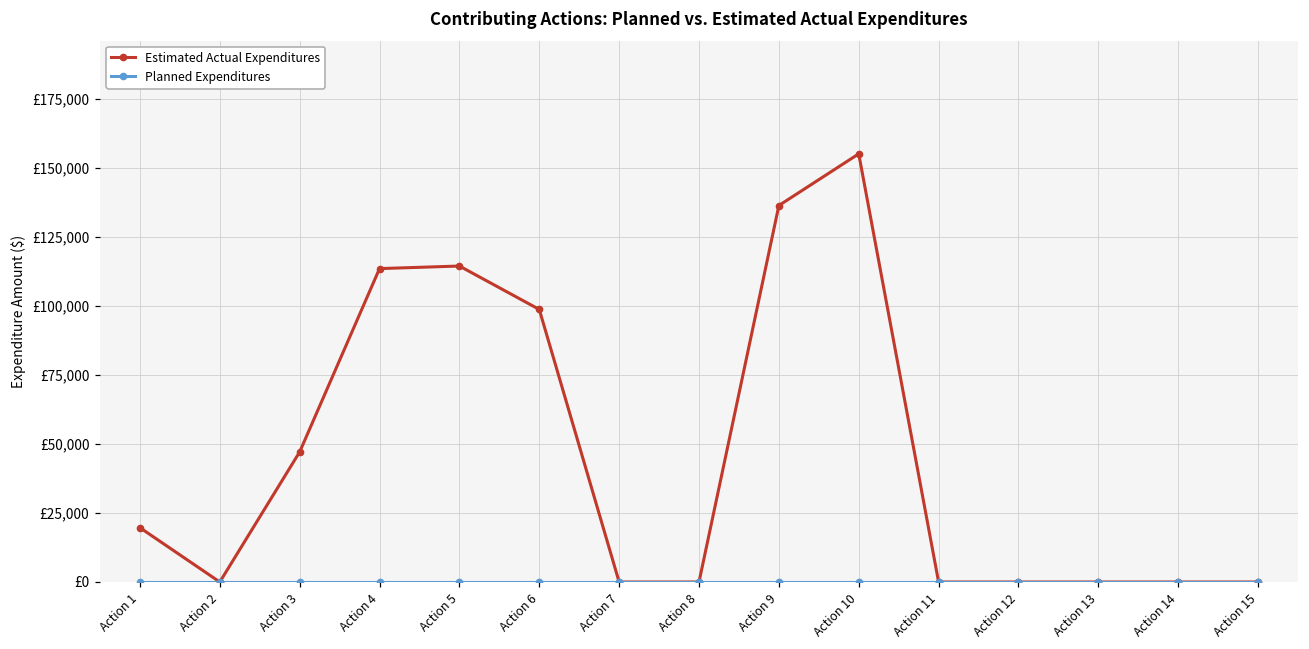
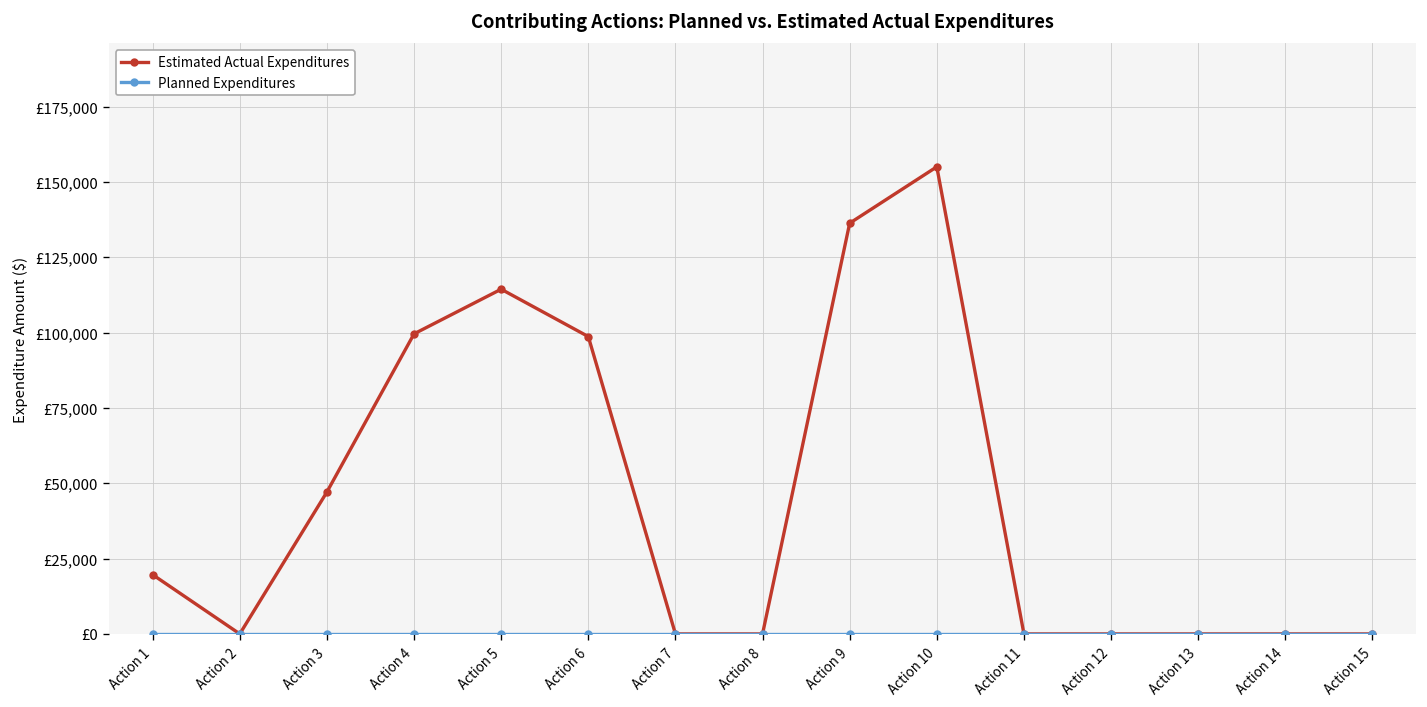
Estimated Actual Expenditures, Action 4: £113,000 -> £100,000
